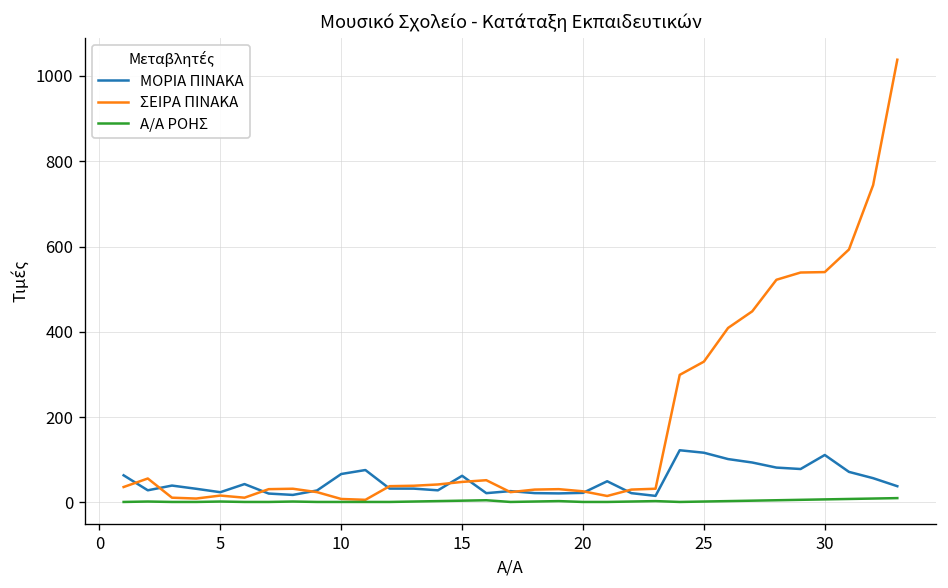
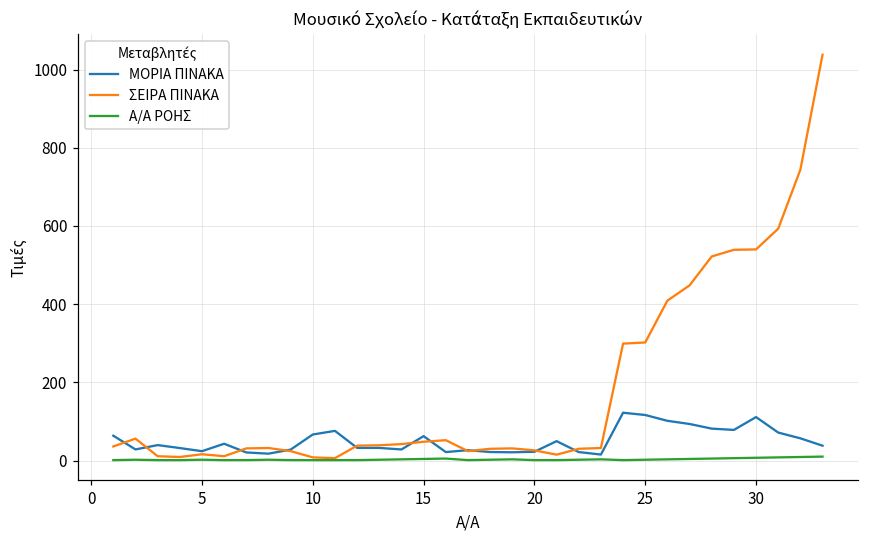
ΣΕΙΡΑ ΠΙΝΑΚΑ, 25: 330 -> 300
